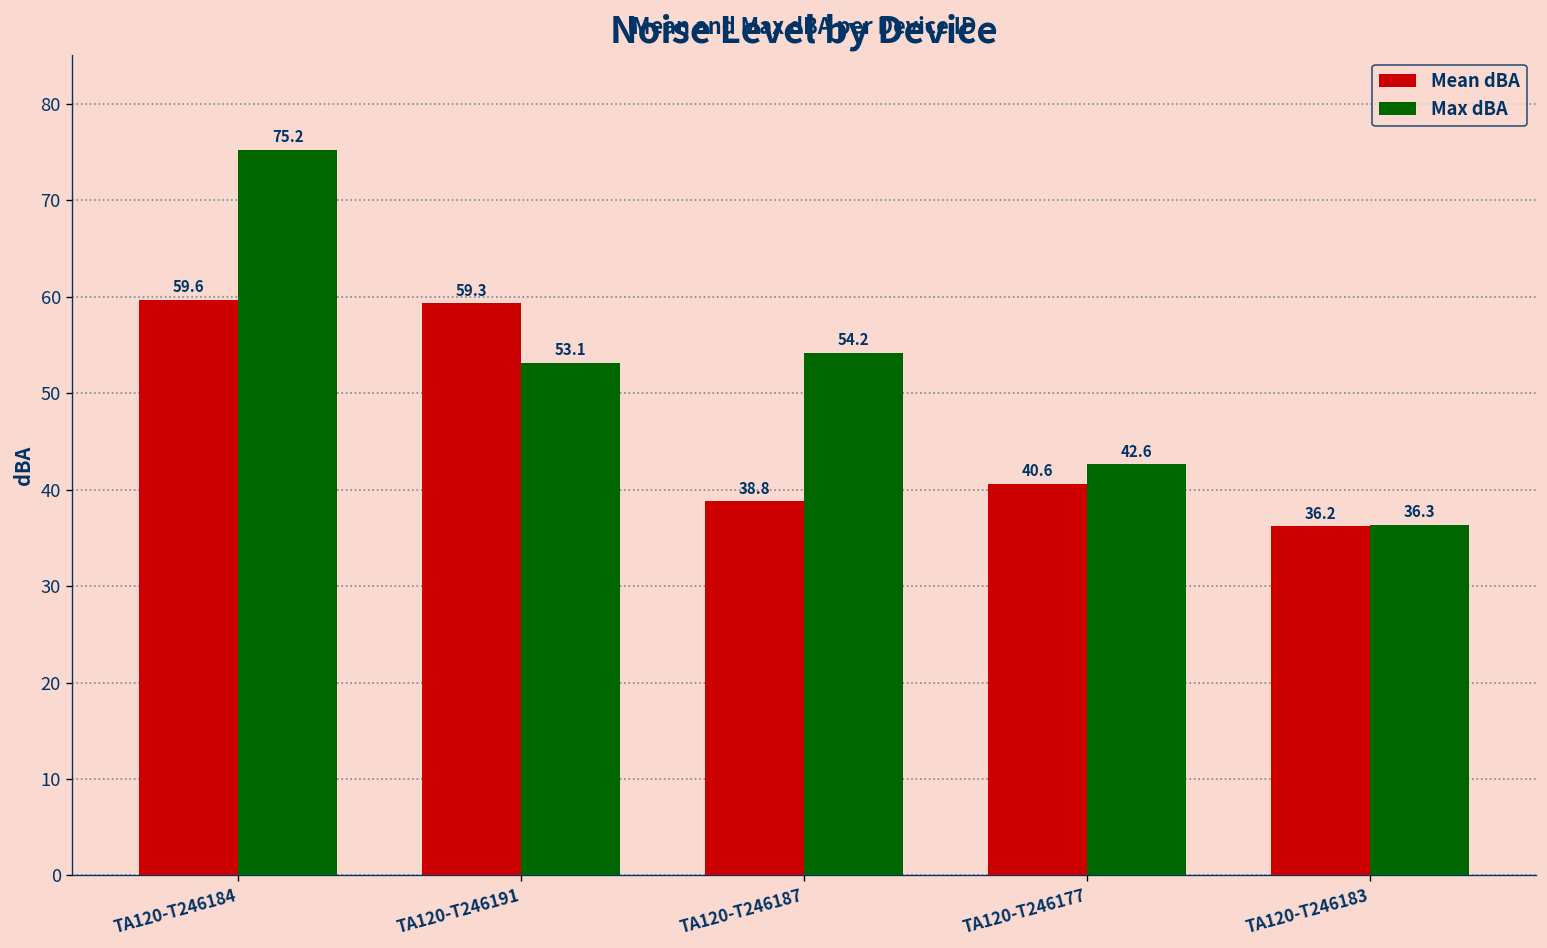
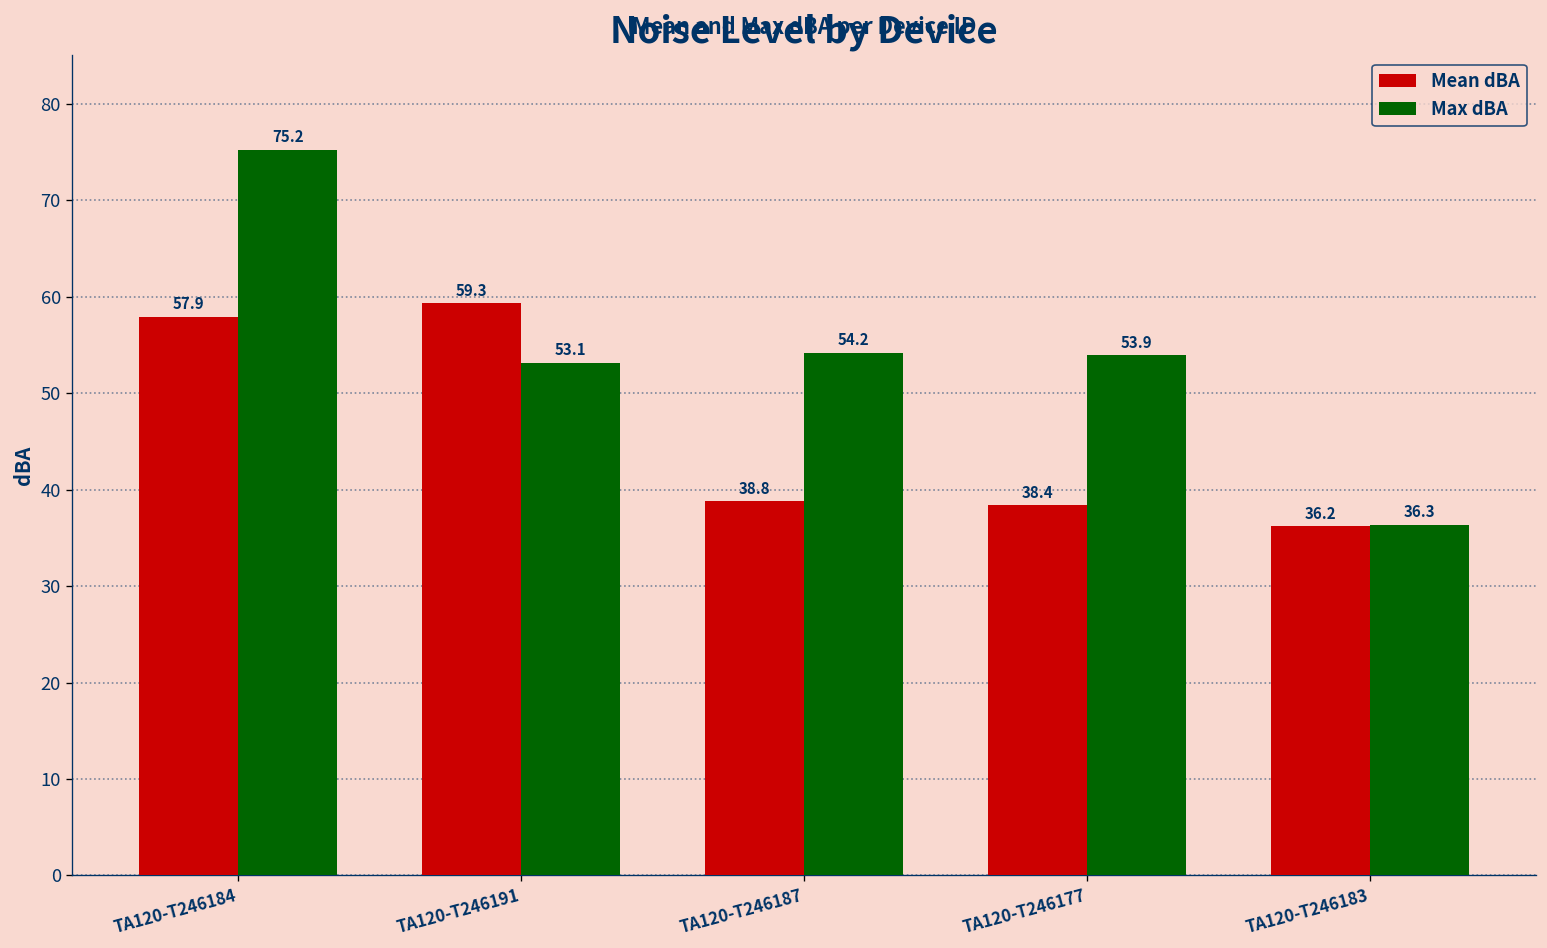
Mean dBA, TA120-T246184: 59.6 -> 57.9
Mean dBA, TA120-T246177: 40.6 -> 38.4
Max dBA, TA120-T246177: 42.6 -> 53.9
